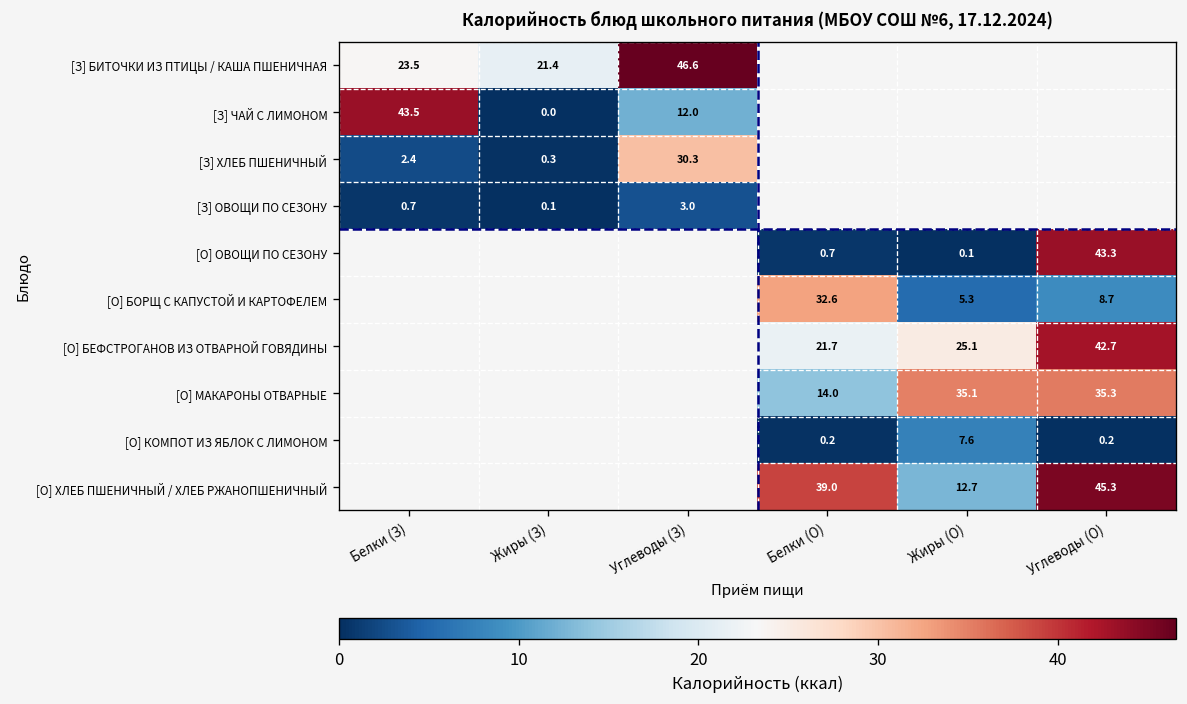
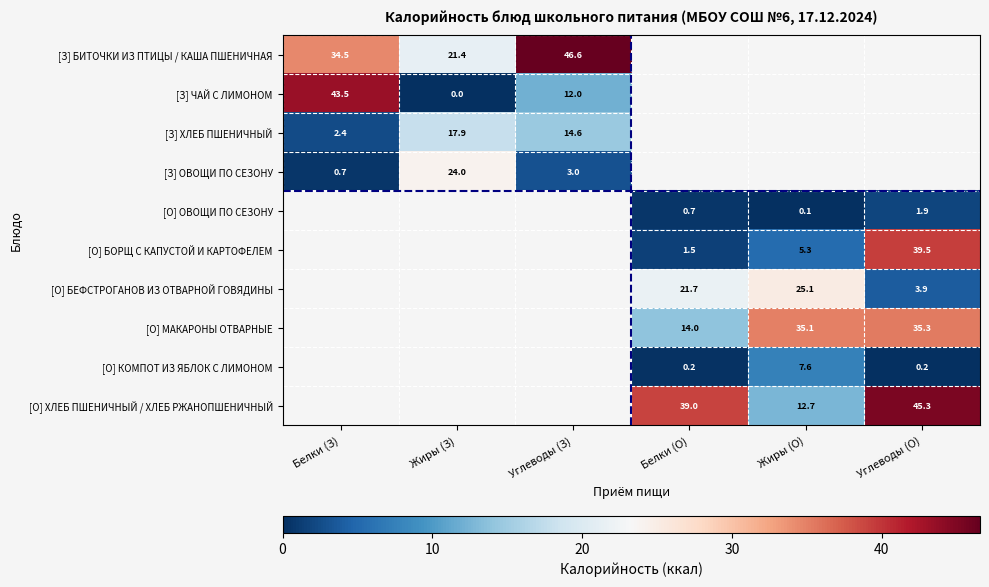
[З] БИТОЧКИ ИЗ ПТИЦЫ / КАША ПШЕНИЧНАЯ, Белки (З): 23.5 -> 34.5
[З] ХЛЕБ ПШЕНИЧНЫЙ, Жиры (З): 0.3 -> 17.9
[З] ХЛЕБ ПШЕНИЧНЫЙ, Углеводы (З): 30.3 -> 14.6
[З] ОВОЩИ ПО СЕЗОНУ, Жиры (З): 0.1 -> 24.0
[О] ОВОЩИ ПО СЕЗОНУ, Углеводы (О): 43.3 -> 1.9
[О] БОРЩ С КАПУСТОЙ И КАРТОФЕЛЕМ, Белки (О): 32.6 -> 1.5
[О] БОРЩ С КАПУСТОЙ И КАРТОФЕЛЕМ, Углеводы (О): 8.7 -> 39.5
[О] БЕФСТРОГАНОВ ИЗ ОТВАРНОЙ ГОВЯДИНЫ, Углеводы (О): 42.7 -> 3.9
